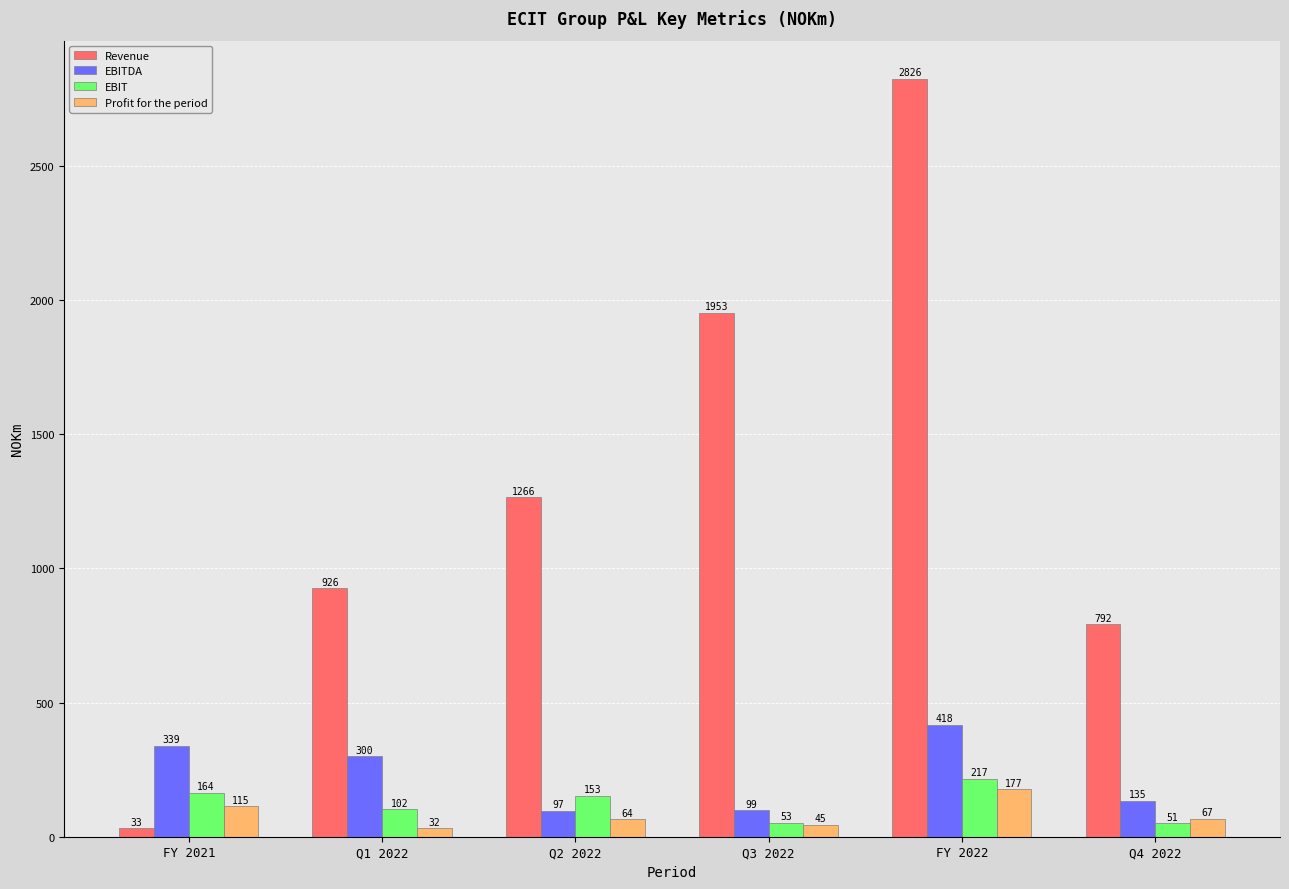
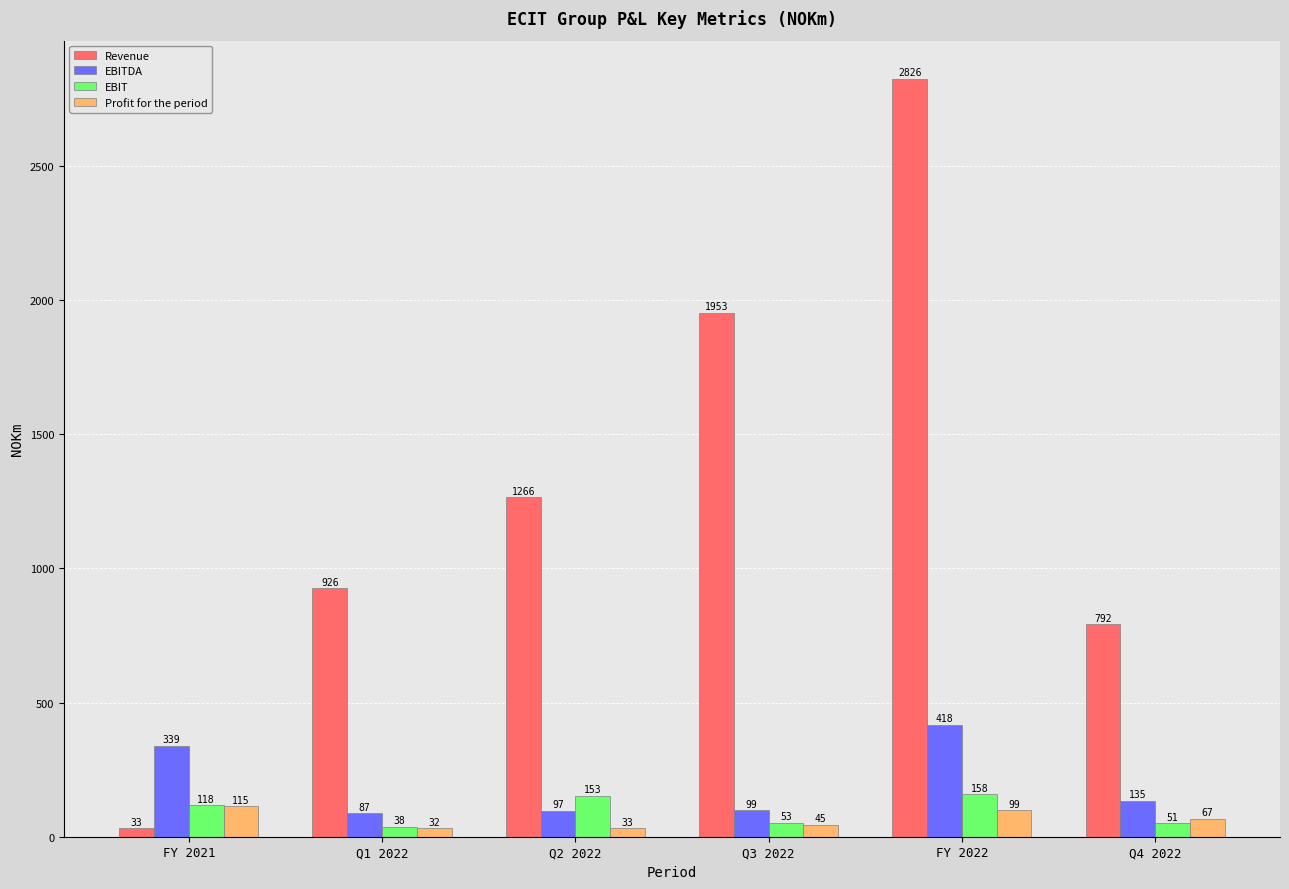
EBIT, FY 2021: 164 -> 118
EBITDA, Q1 2022: 300 -> 87
EBIT, Q1 2022: 102 -> 38
Profit for the period, Q2 2022: 64 -> 33
EBIT, FY 2022: 217 -> 158
Profit for the period, FY 2022: 177 -> 99
